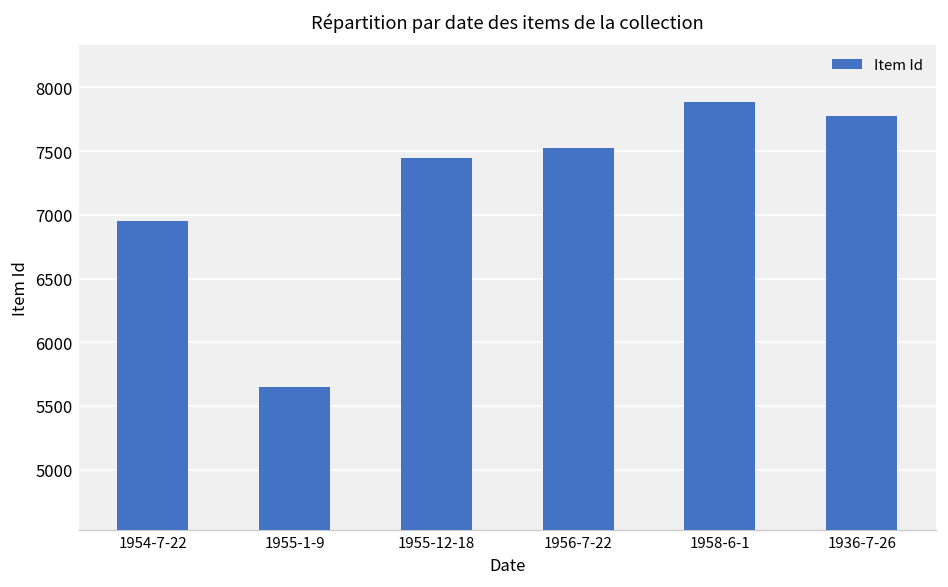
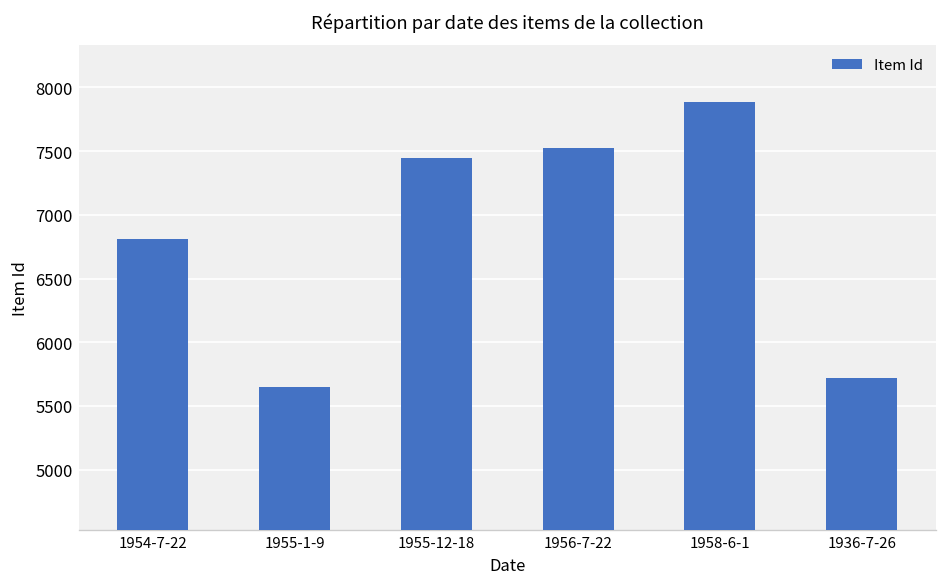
1954-7-22: 6960 -> 6810
1936-7-26: 7770 -> 5720
